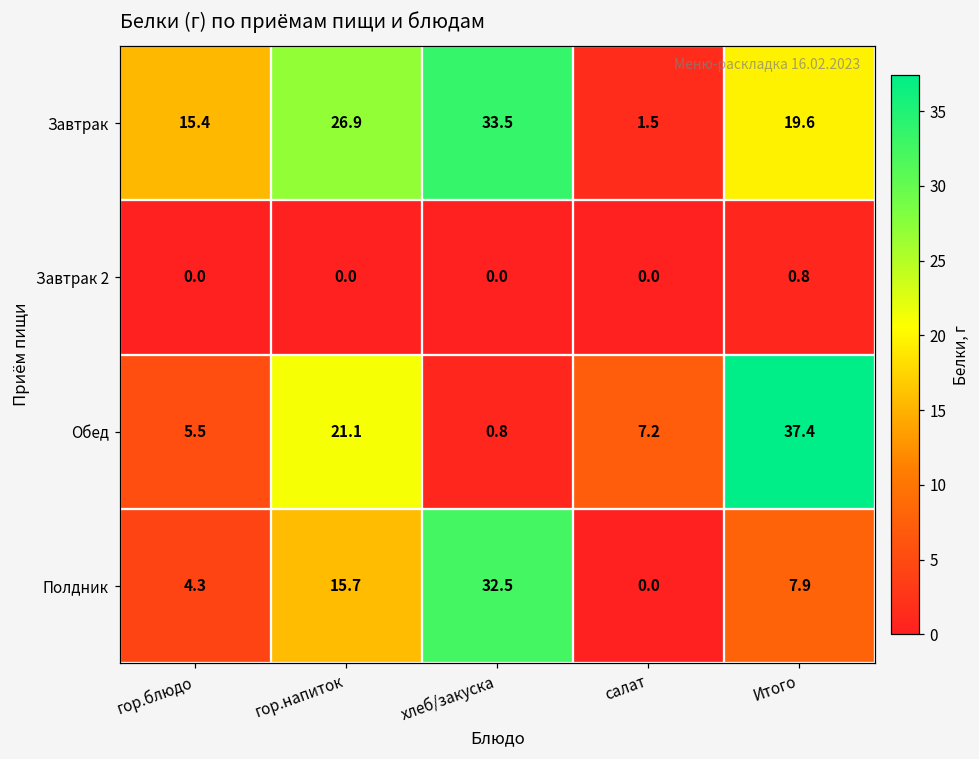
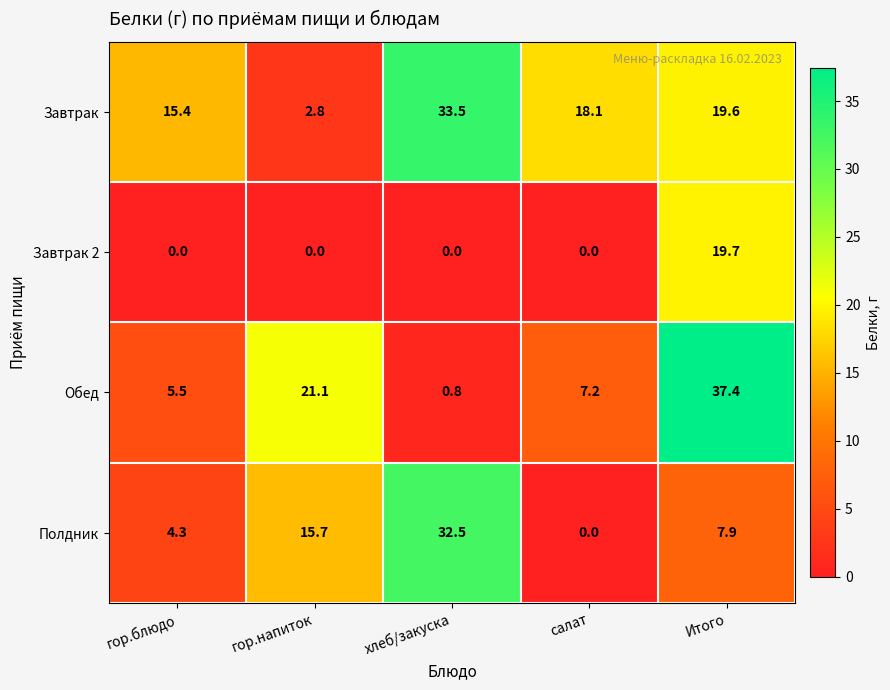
Завтрак, гор.напиток: 26.9 -> 2.8
Завтрак, салат: 1.5 -> 18.1
Завтрак 2, Итого: 0.8 -> 19.7
